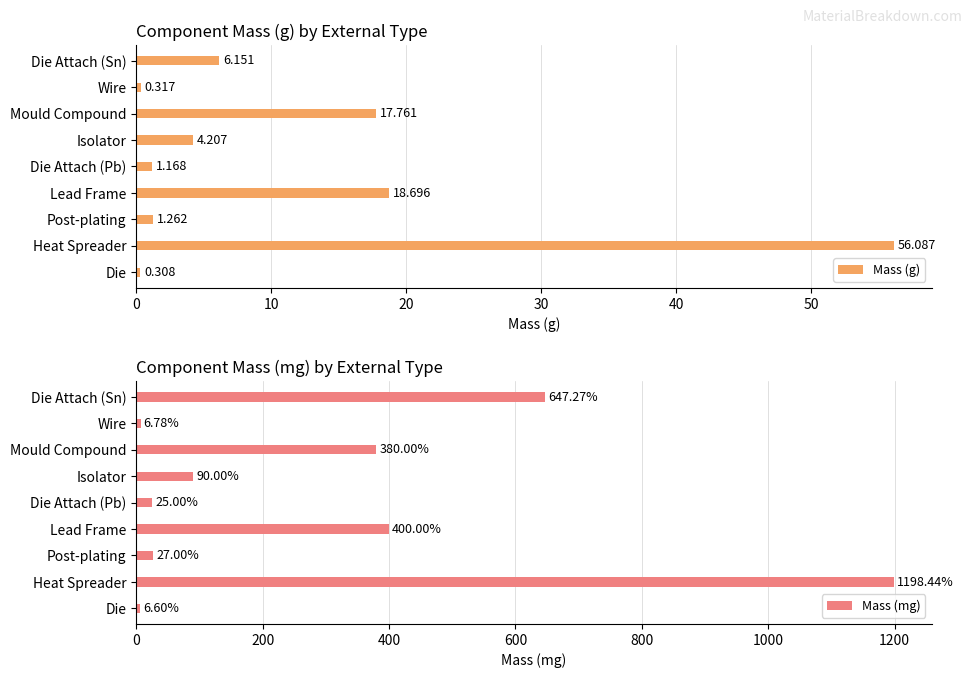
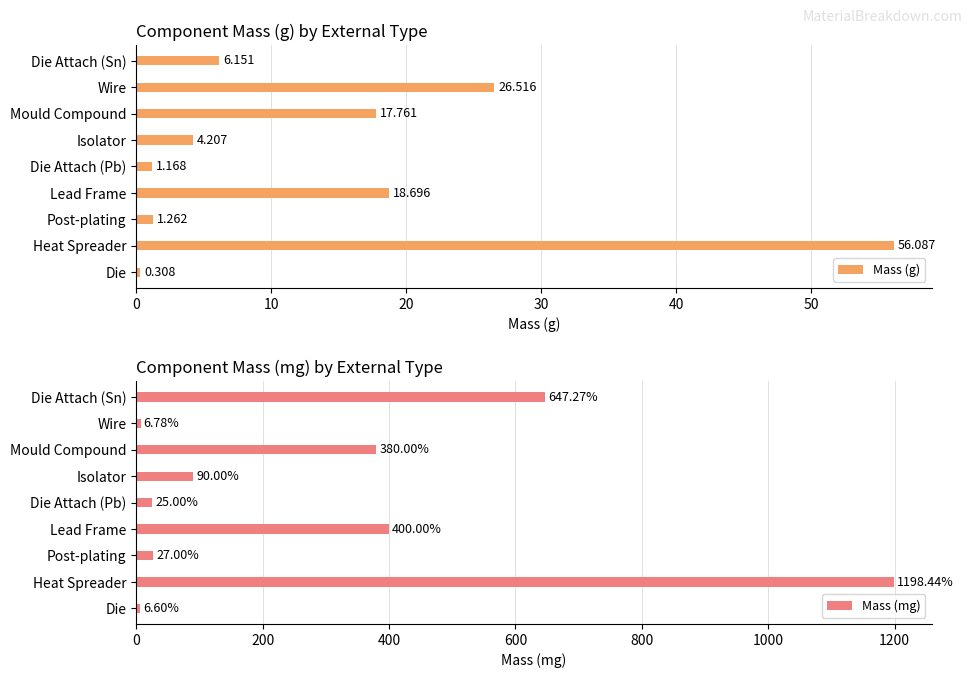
Component Mass (g) by External Type, Wire: 0.317 -> 26.516
